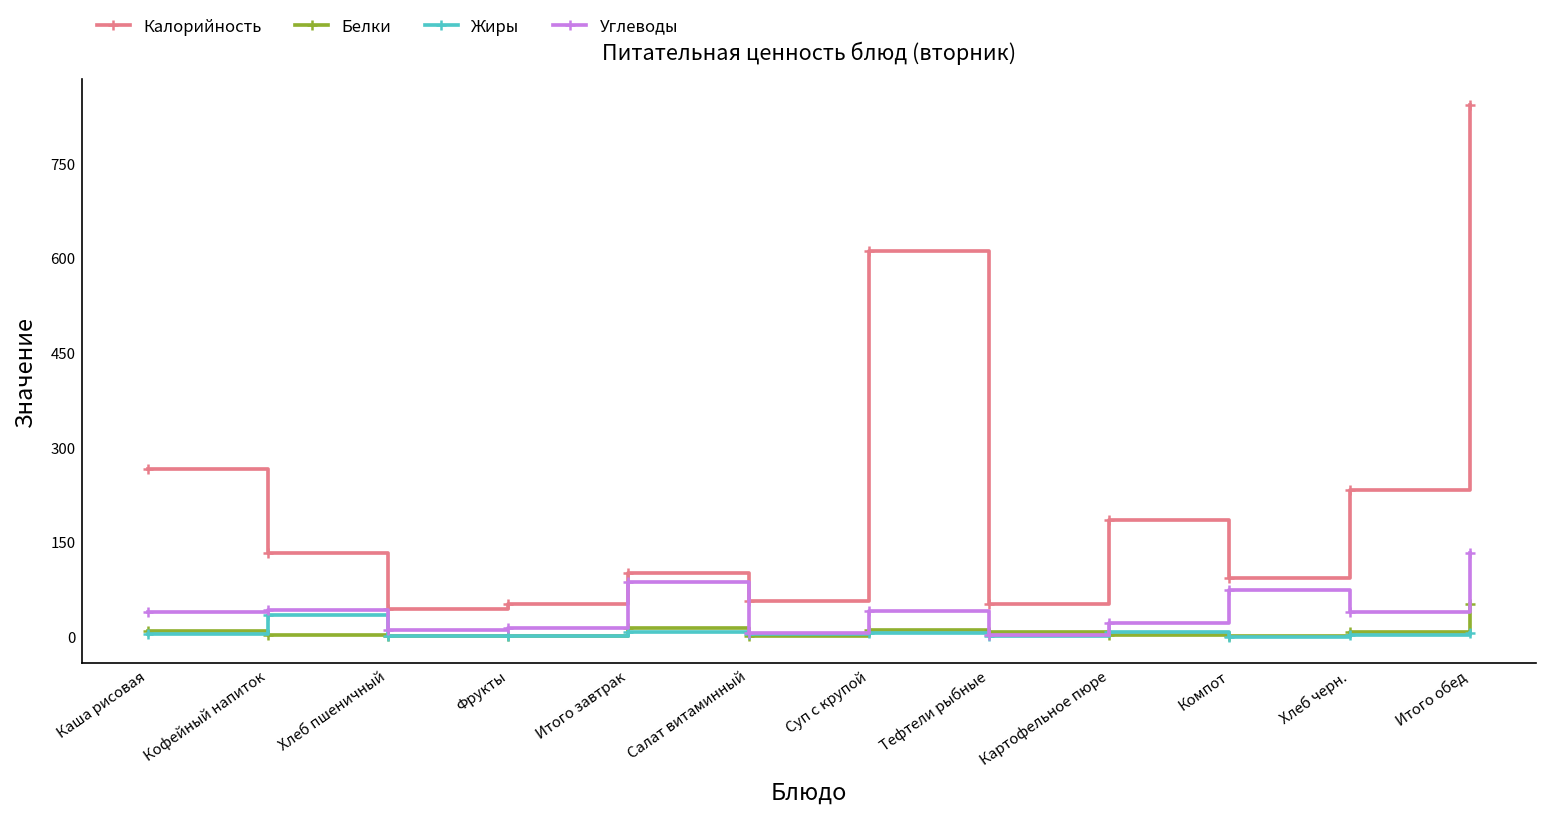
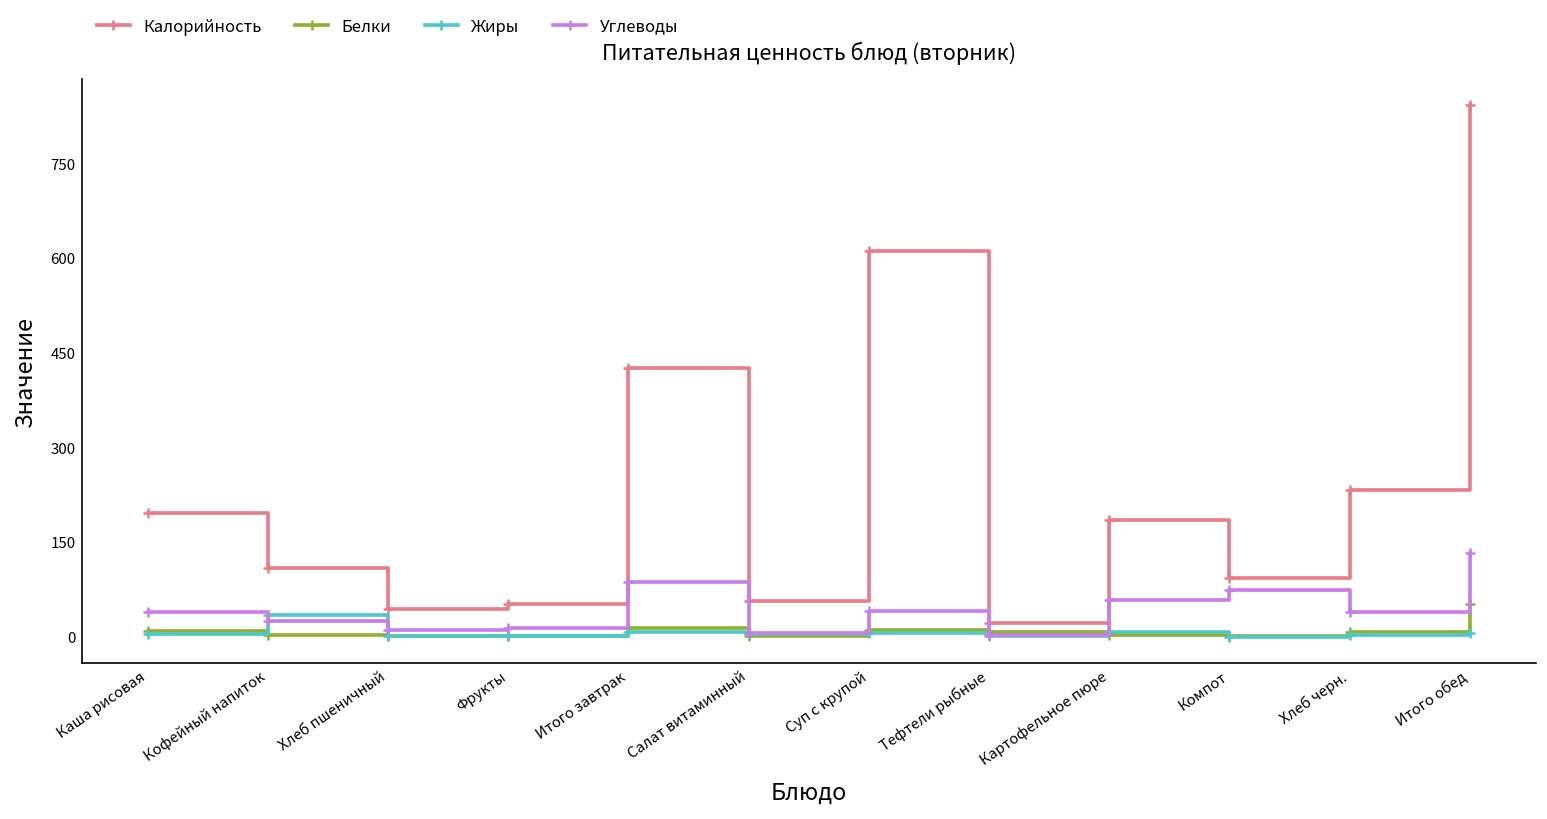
Калорийность, Каша рисовая: 270 -> 200
Калорийность, Кофейный напиток: 130 -> 110
Углеводы, Кофейный напиток: 40 -> 20
Калорийность, Итого завтрак: 100 -> 430
Калорийность, Тефтели рыбные: 50 -> 20
Углеводы, Картофельное пюре: 20 -> 60
